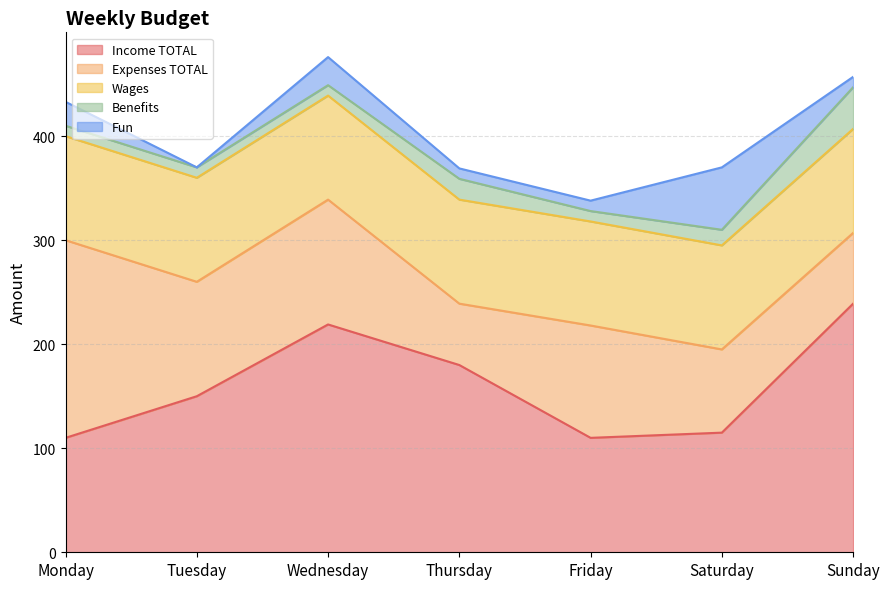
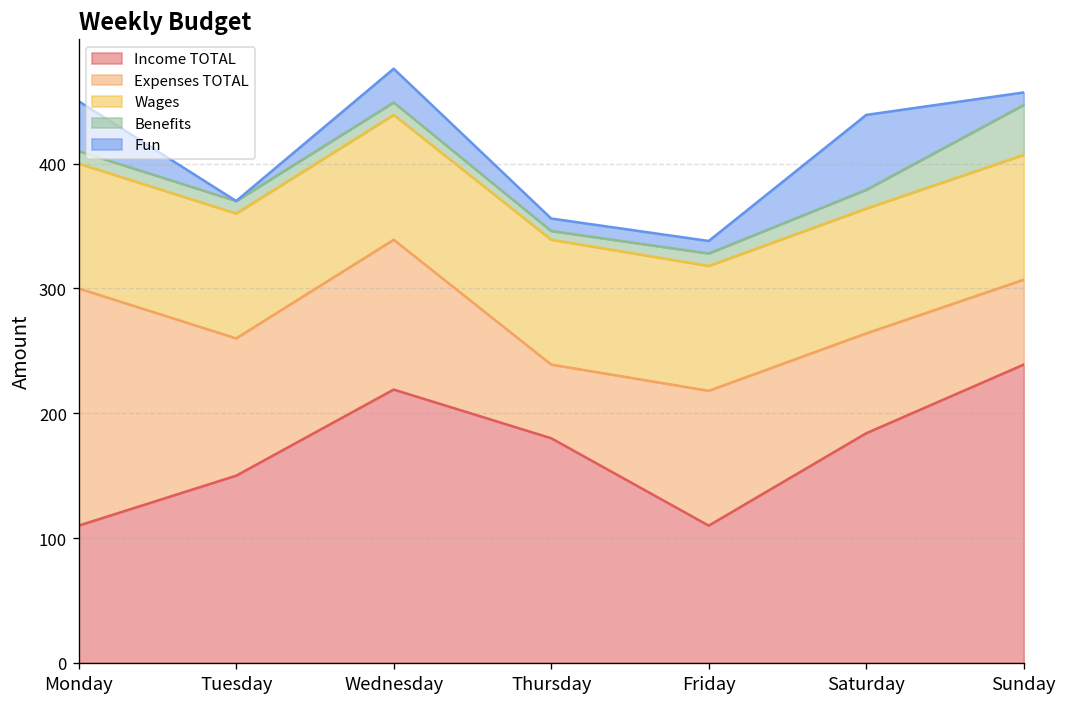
Fun, Monday: 23 -> 40
Benefits, Thursday: 20 -> 7
Income TOTAL, Saturday: 115 -> 184
